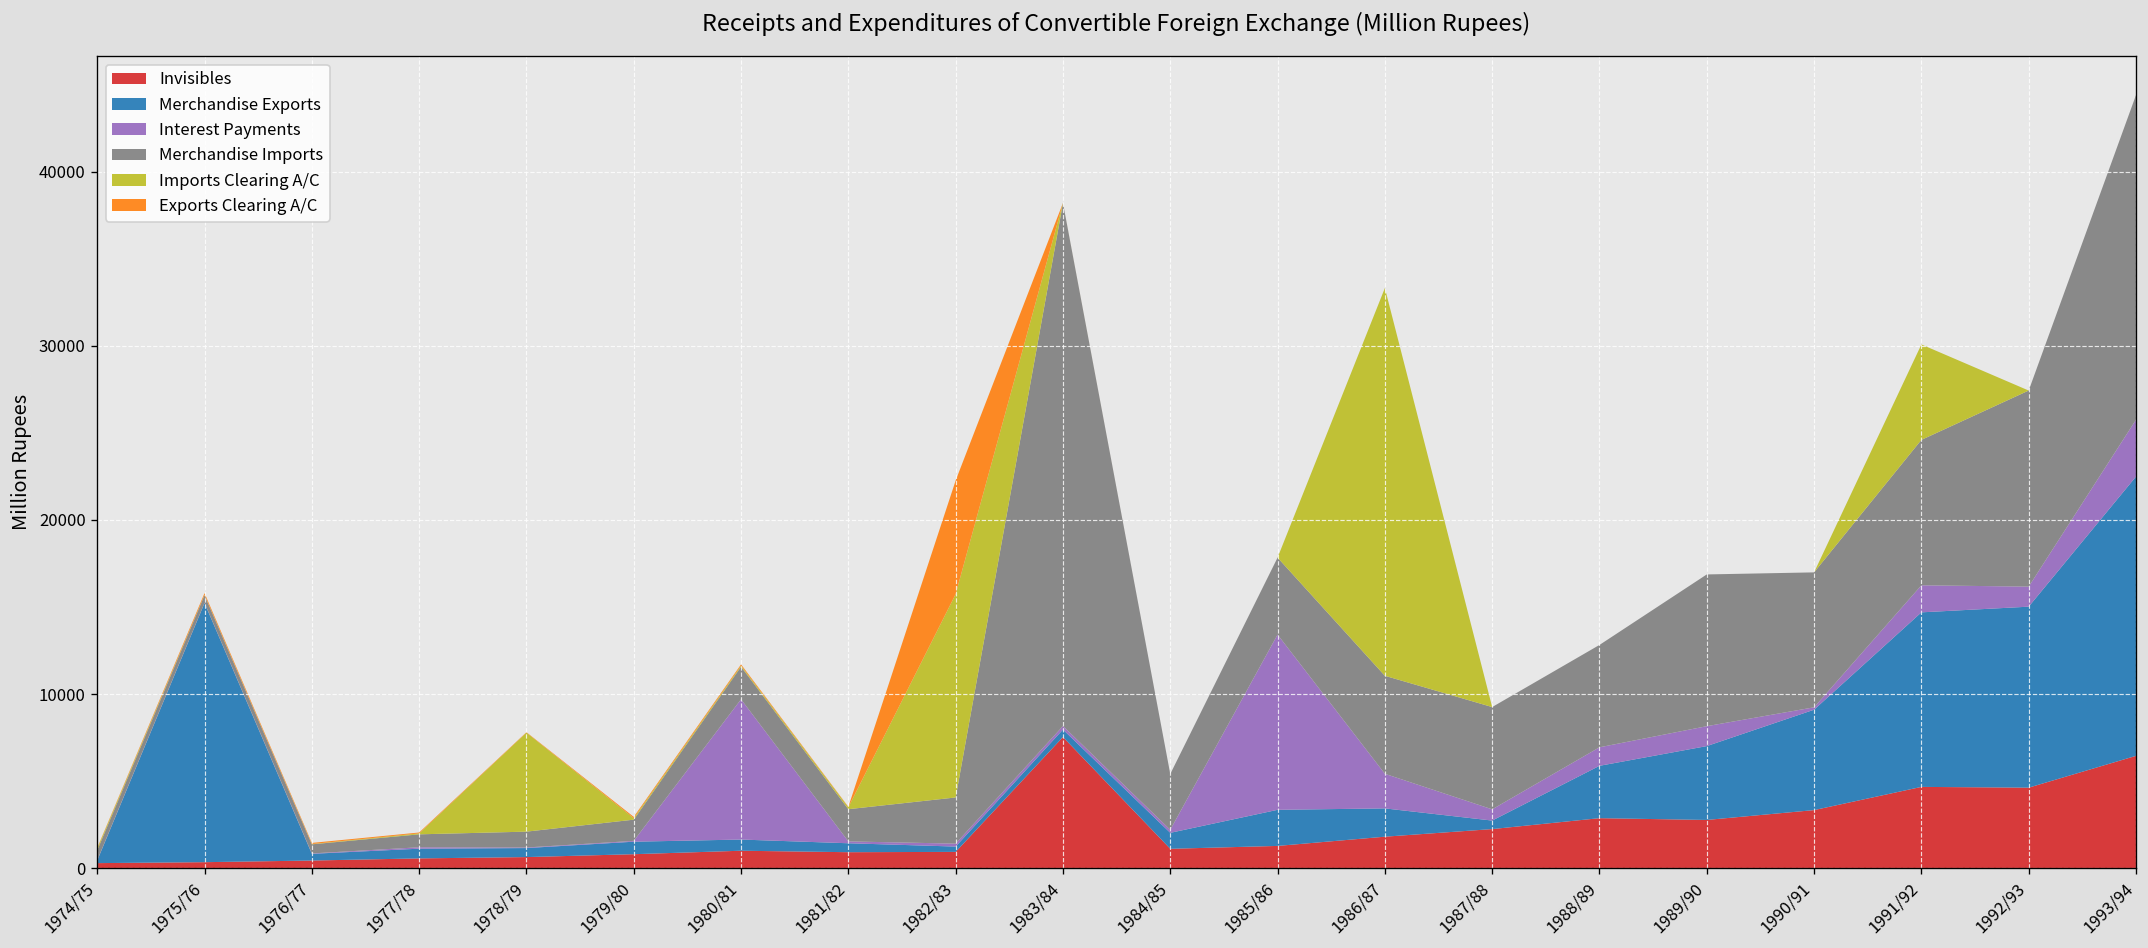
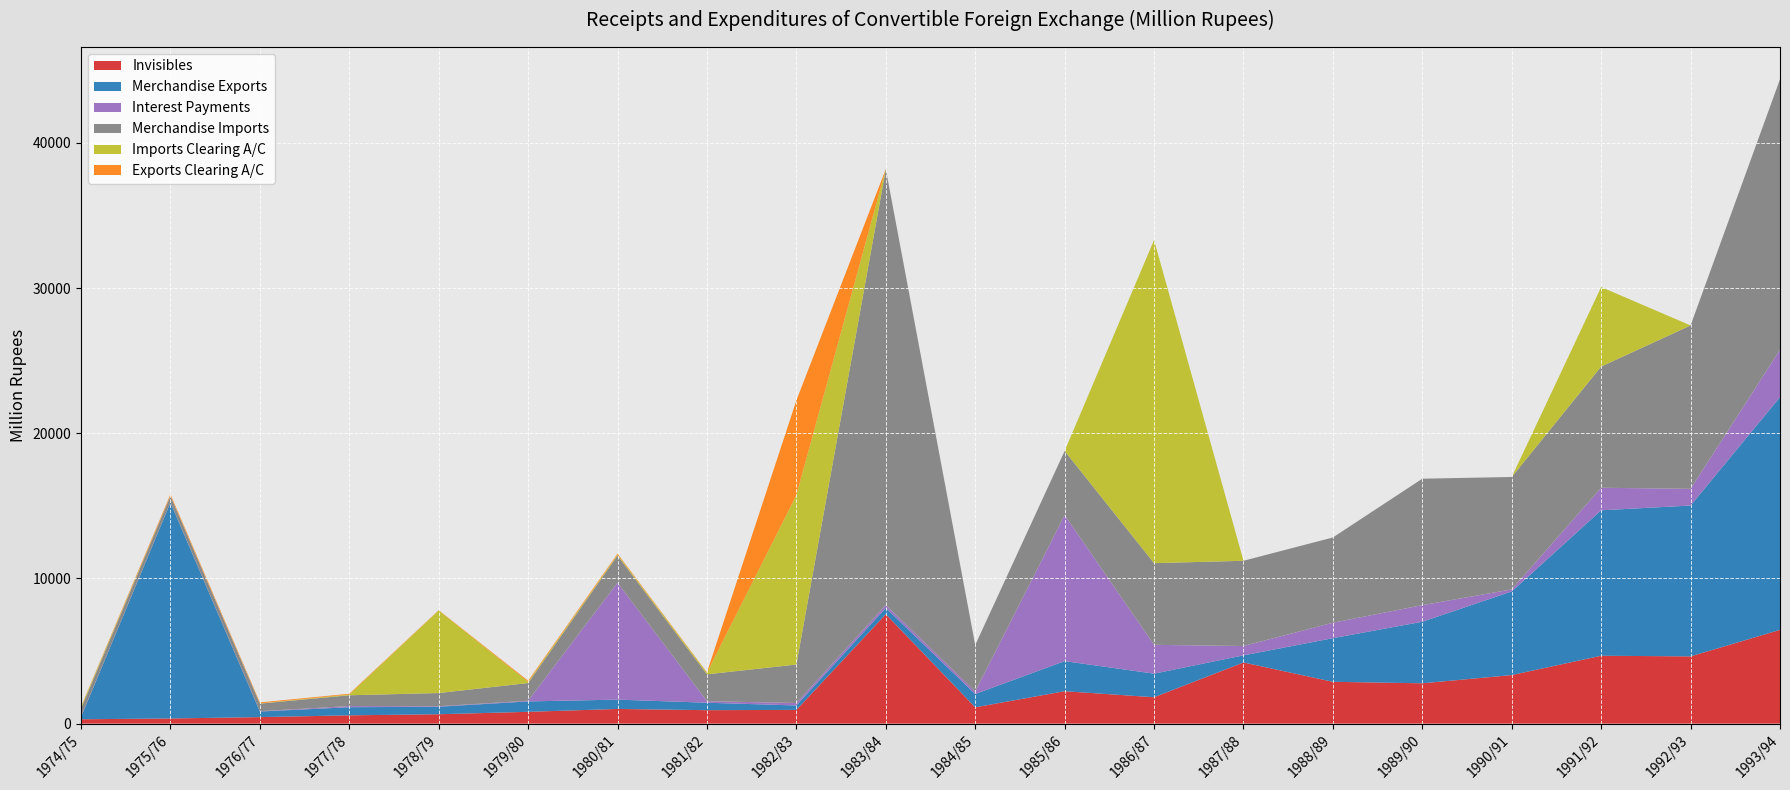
Invisibles, 1985/86: 1300 -> 2200
Invisibles, 1987/88: 2300 -> 4200
